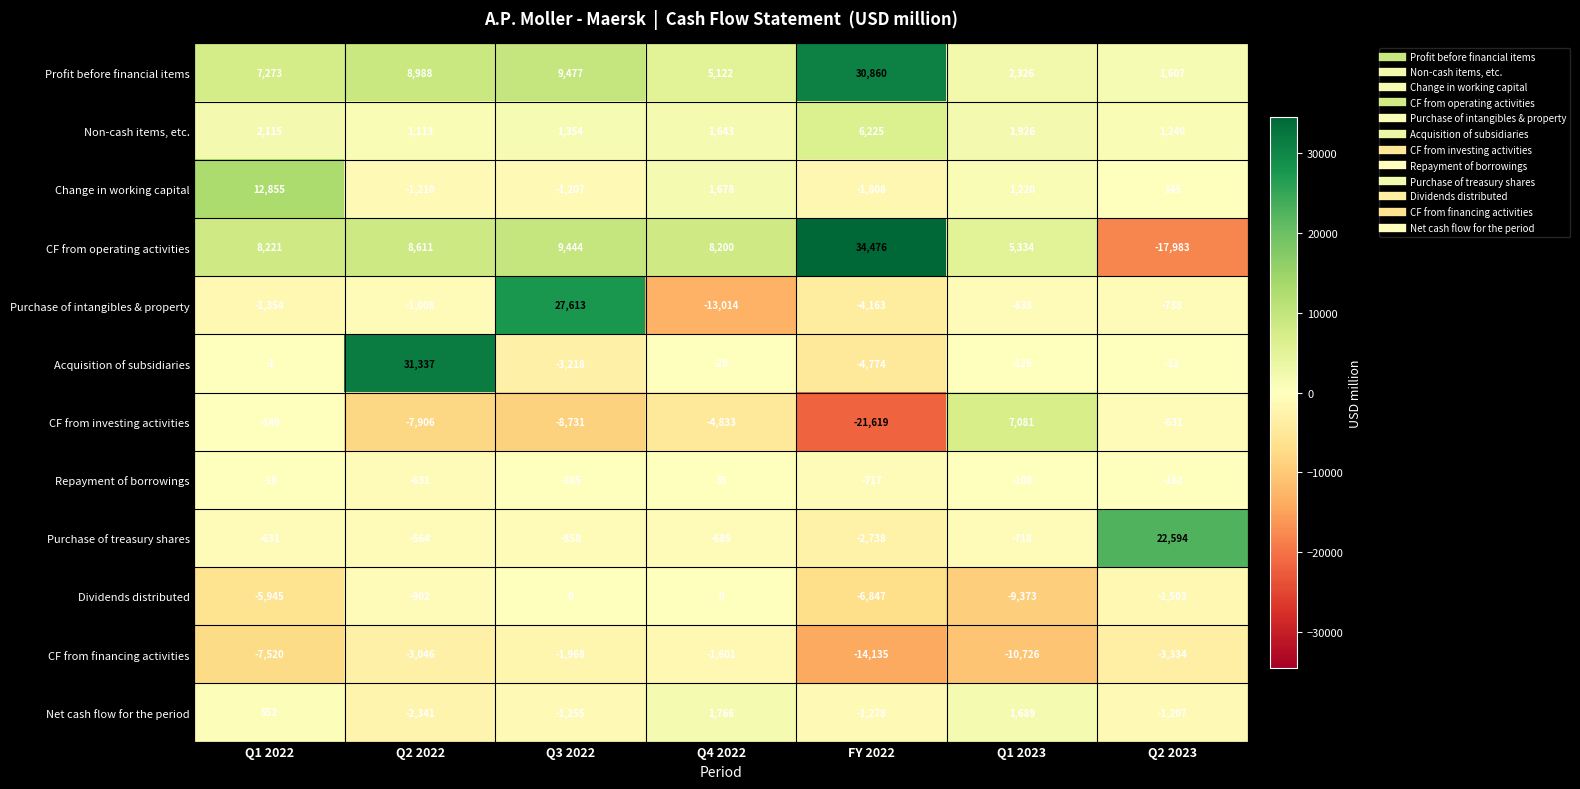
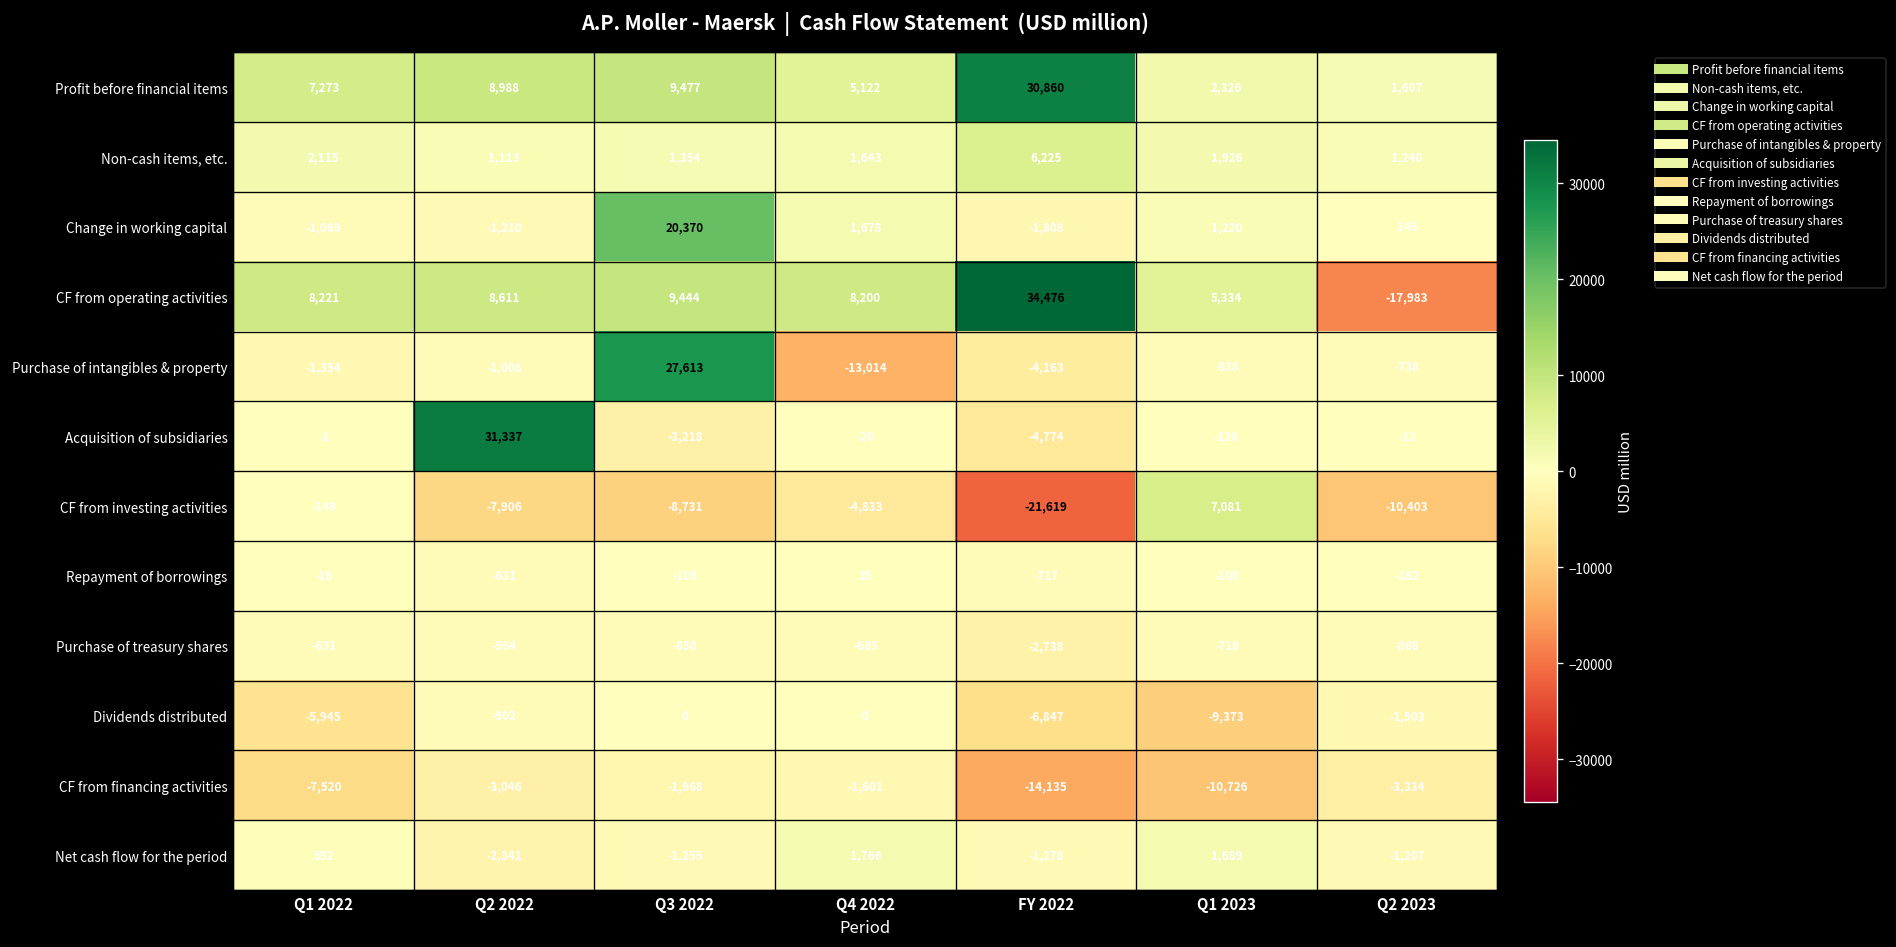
Change in working capital, Q1 2022: 12,855 -> -1,069
Change in working capital, Q3 2022: -1,207 -> 20,370
CF from investing activities, Q2 2023: -631 -> -10,403
Purchase of treasury shares, Q2 2023: 22,594 -> -868
